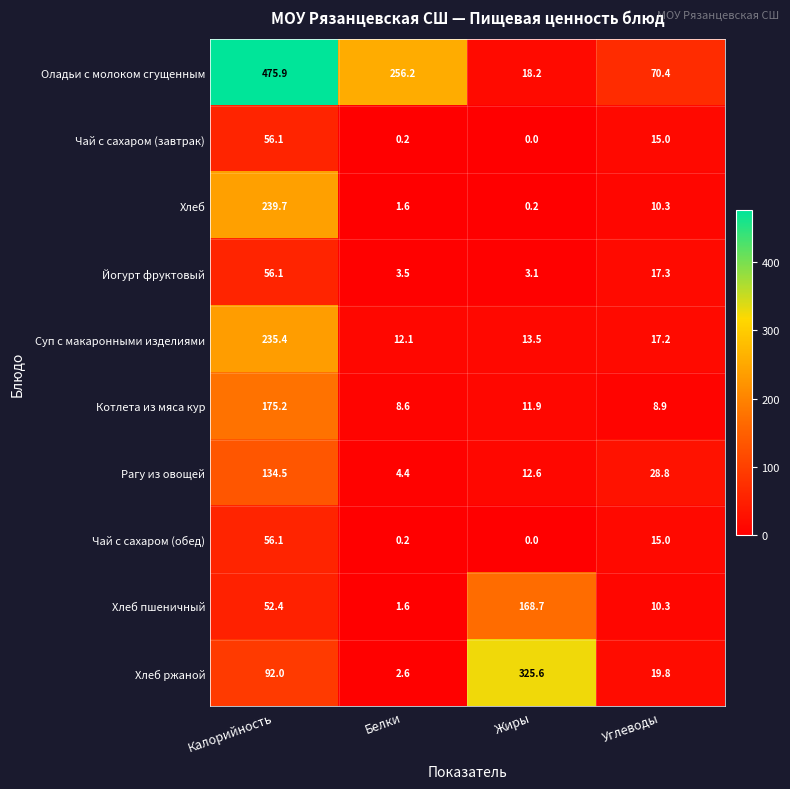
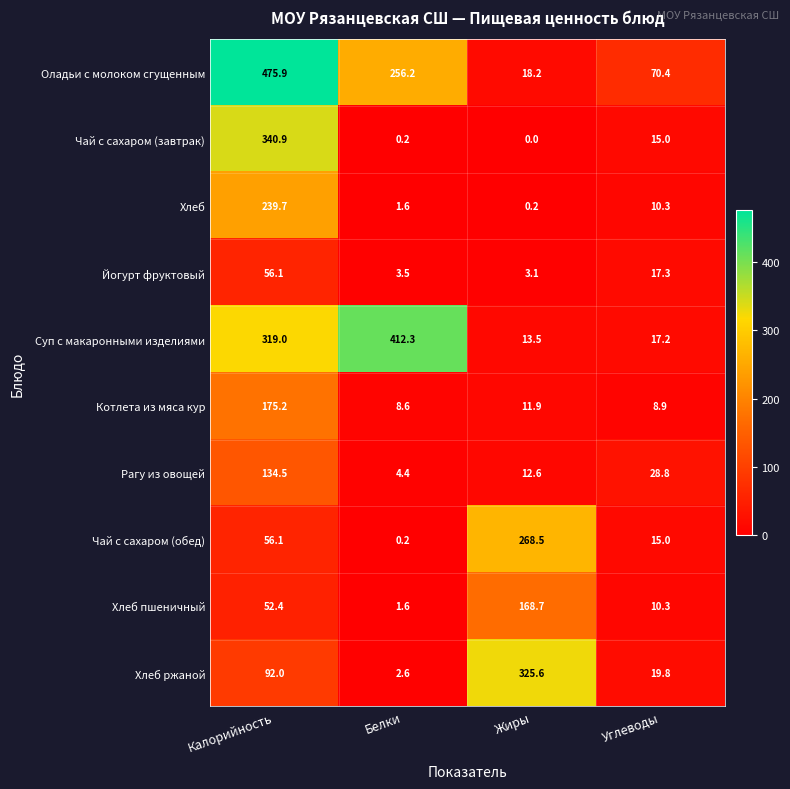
Чай с сахаром (завтрак), Калорийность: 56.1 -> 340.9
Суп с макаронными изделиями, Калорийность: 235.4 -> 319.0
Суп с макаронными изделиями, Белки: 12.1 -> 412.3
Чай с сахаром (обед), Жиры: 0.0 -> 268.5
